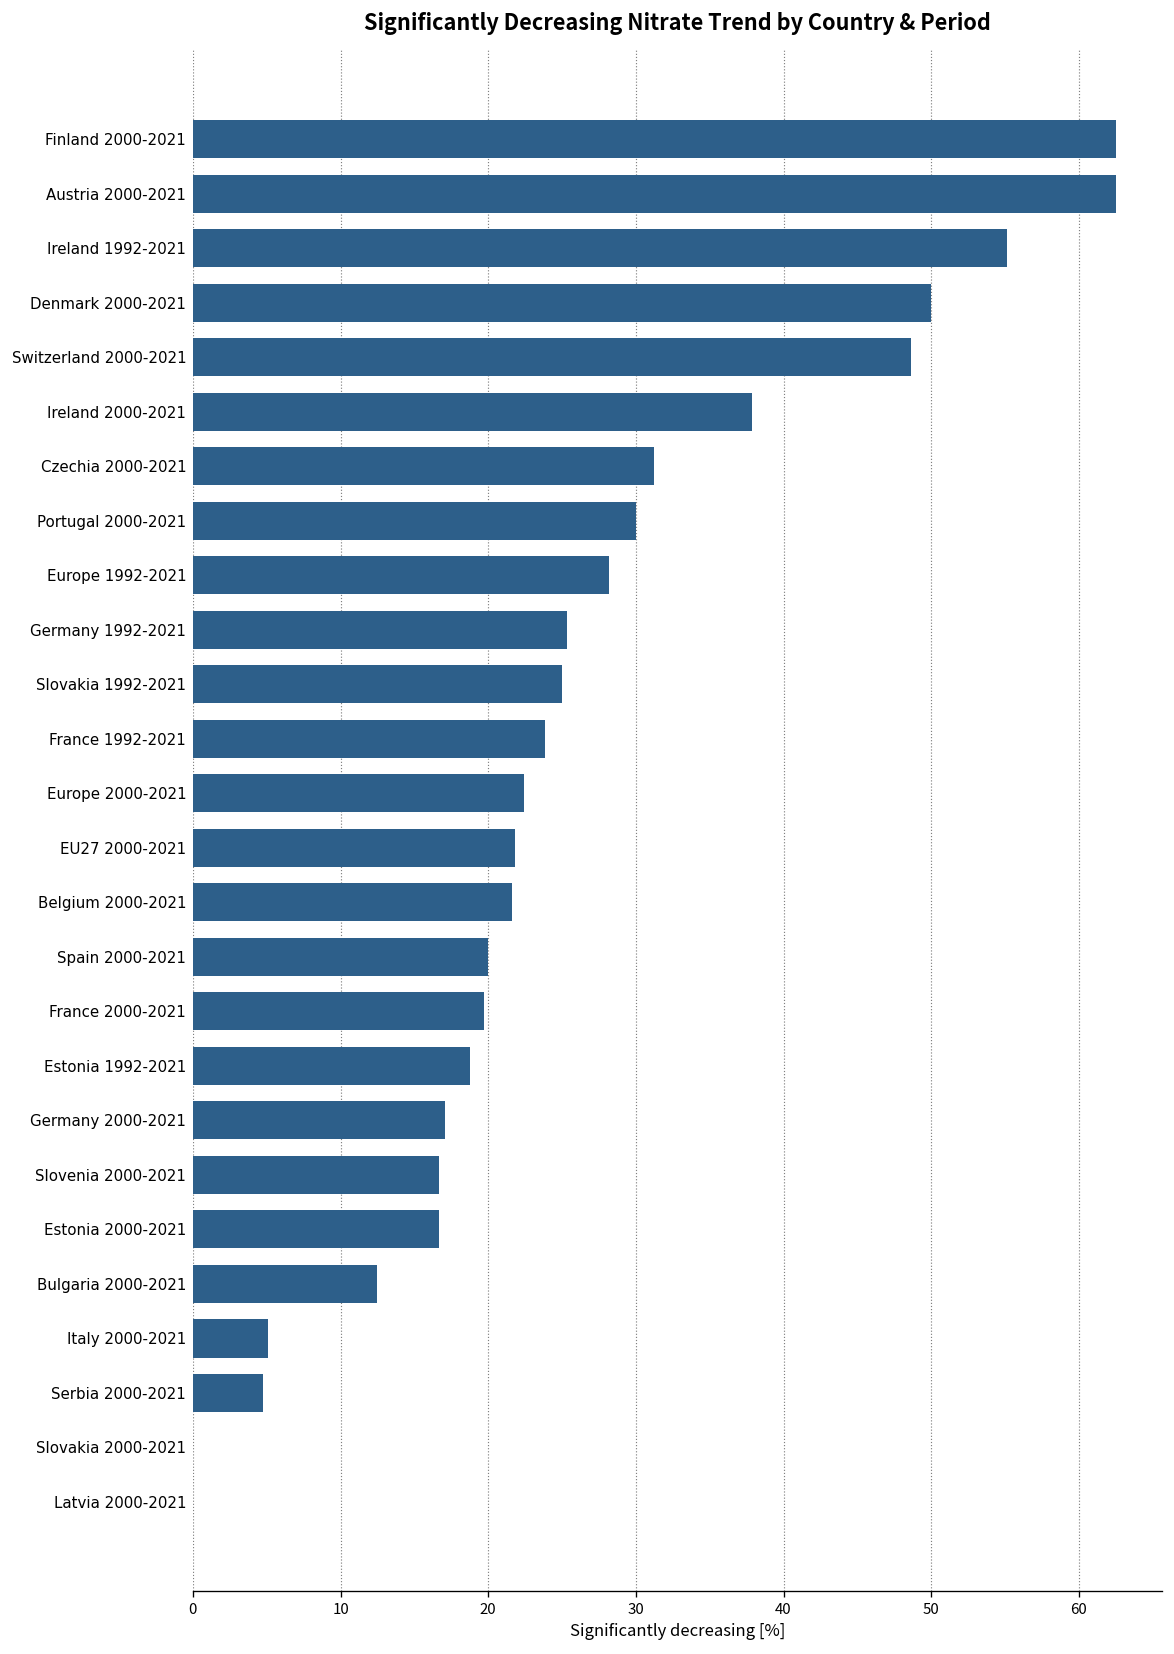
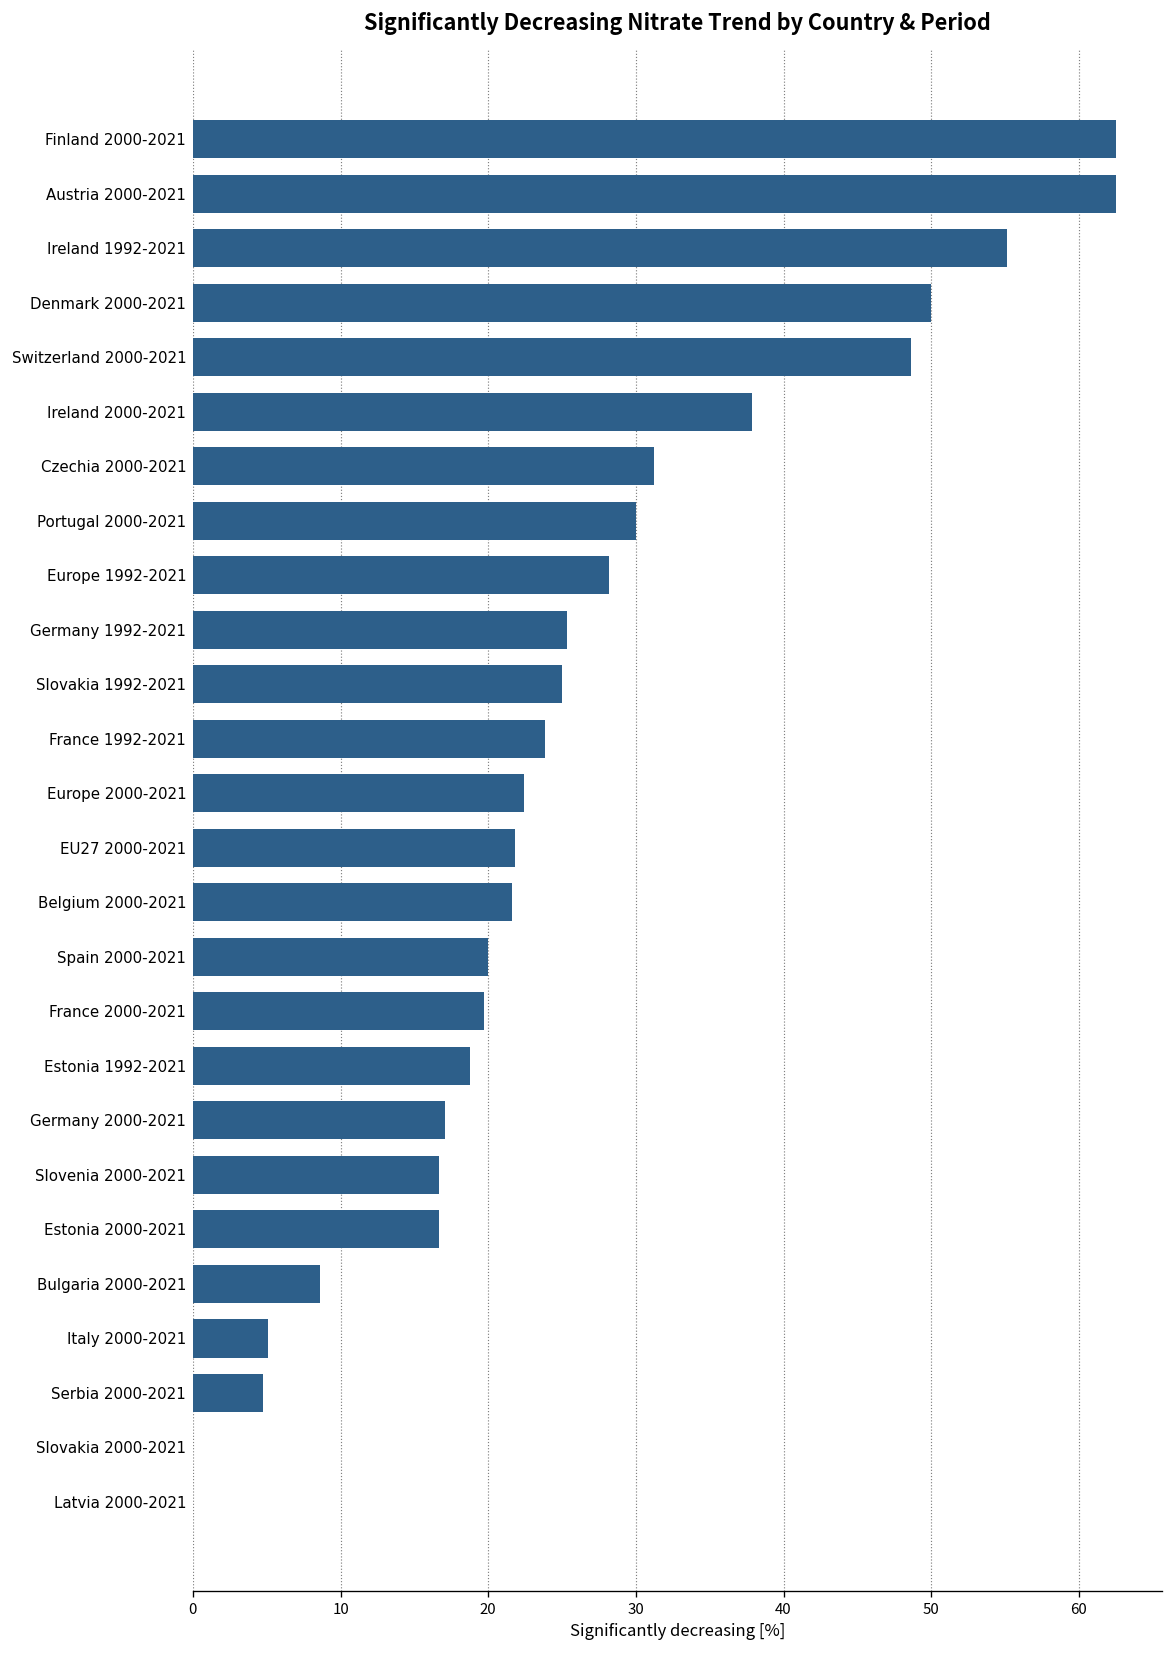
Bulgaria 2000-2021: 12.5 -> 8.6
